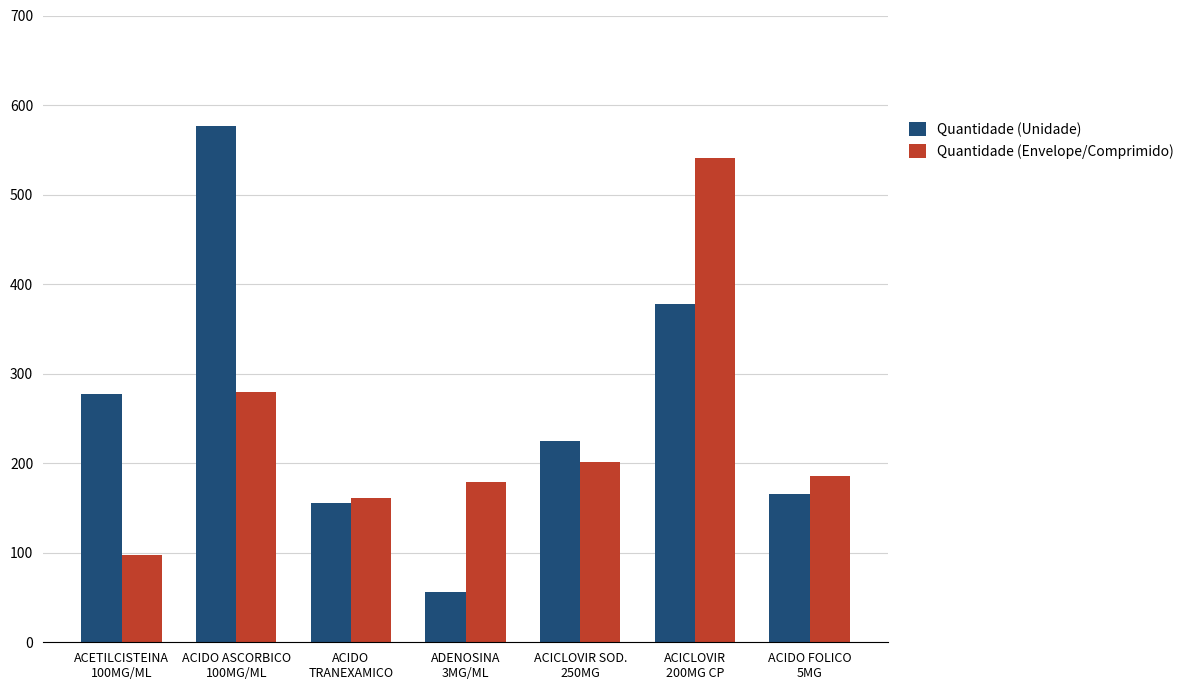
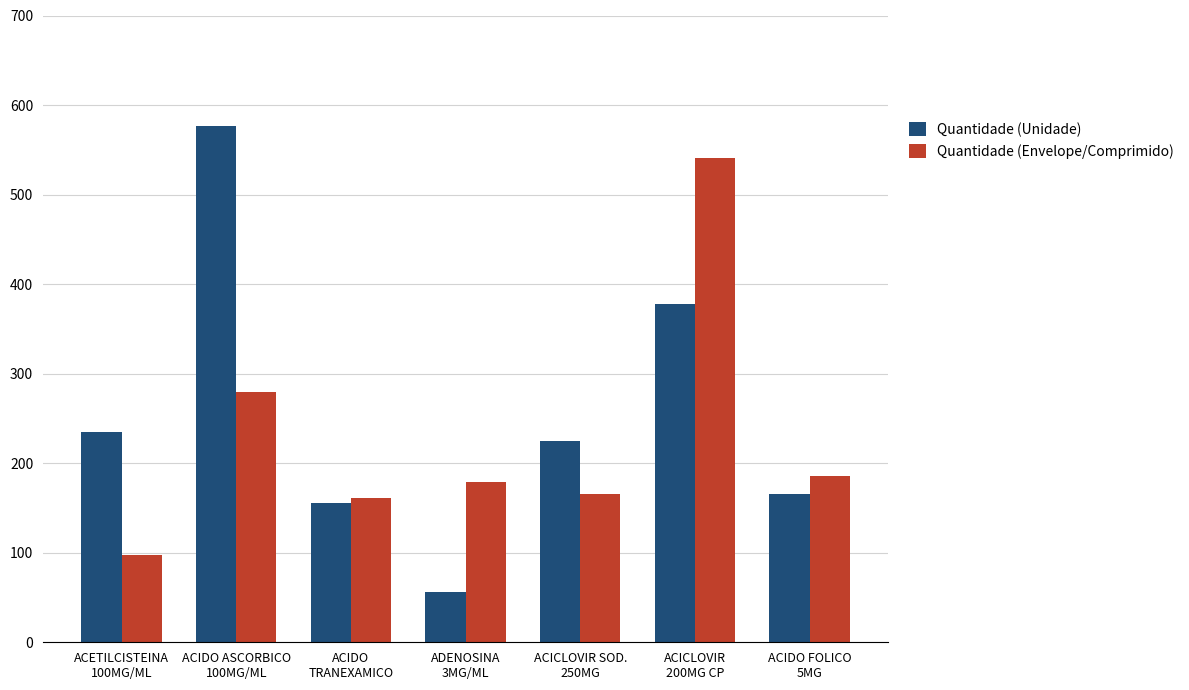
Quantidade (Unidade), ACETILCISTEINA 100MG/ML: 280 -> 240
Quantidade (Envelope/Comprimido), ACICLOVIR SOD. 250MG: 200 -> 170
